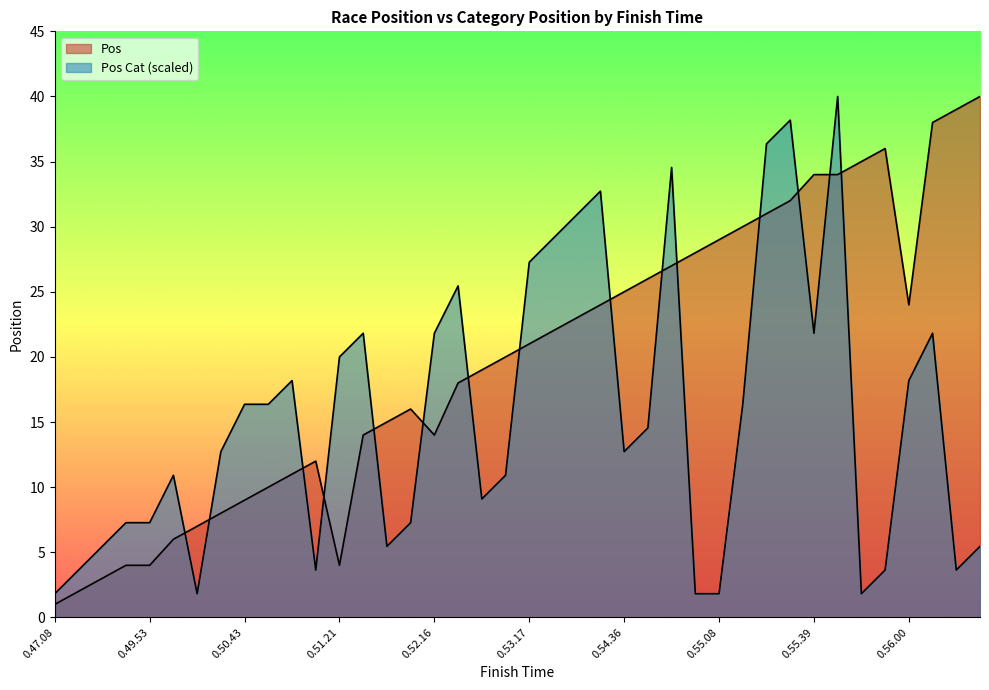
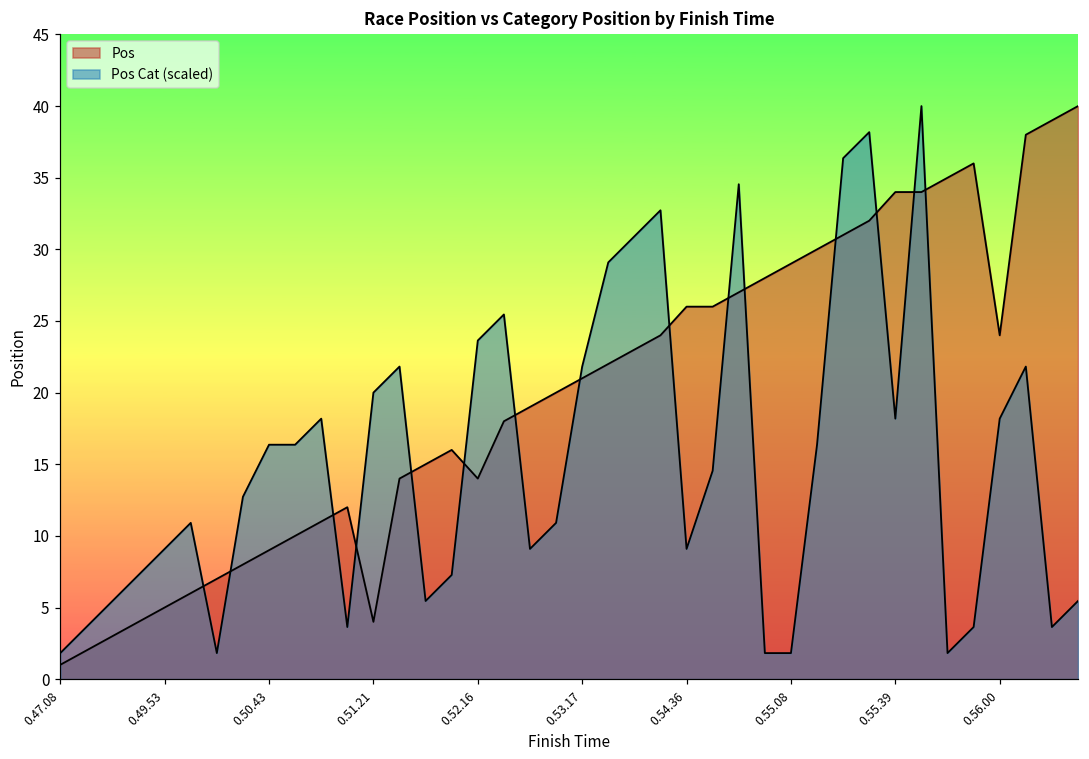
Pos, 0.49.53: 4 -> 5
Pos Cat (scaled), 0.49.53: 7.3 -> 9.1
Pos Cat (scaled), 0.52.16: 21.8 -> 23.6
Pos Cat (scaled), 0.53.17: 27.3 -> 21.8
Pos, 0.54.36: 25 -> 26
Pos Cat (scaled), 0.54.36: 12.7 -> 9.1
Pos Cat (scaled), 0.55.39: 21.8 -> 18.2
